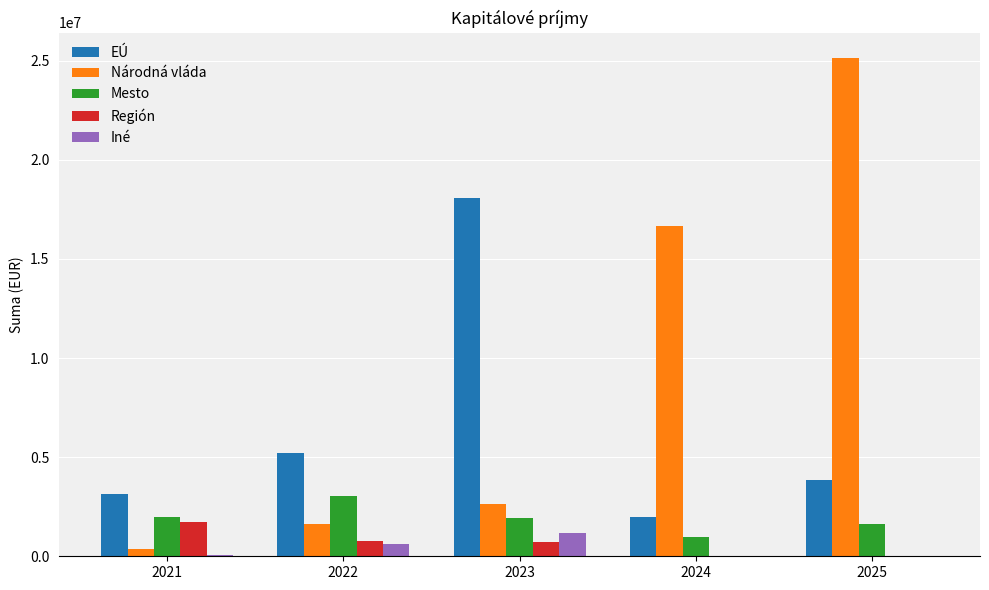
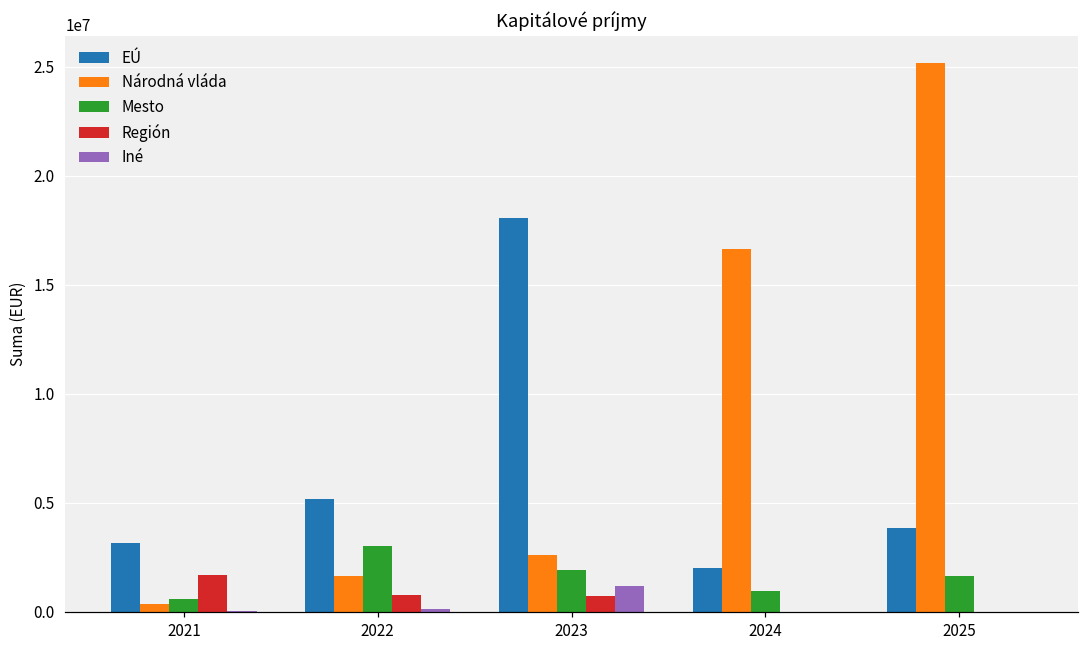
Mesto, 2021: 2000000 -> 600000
Iné, 2022: 600000 -> 100000
